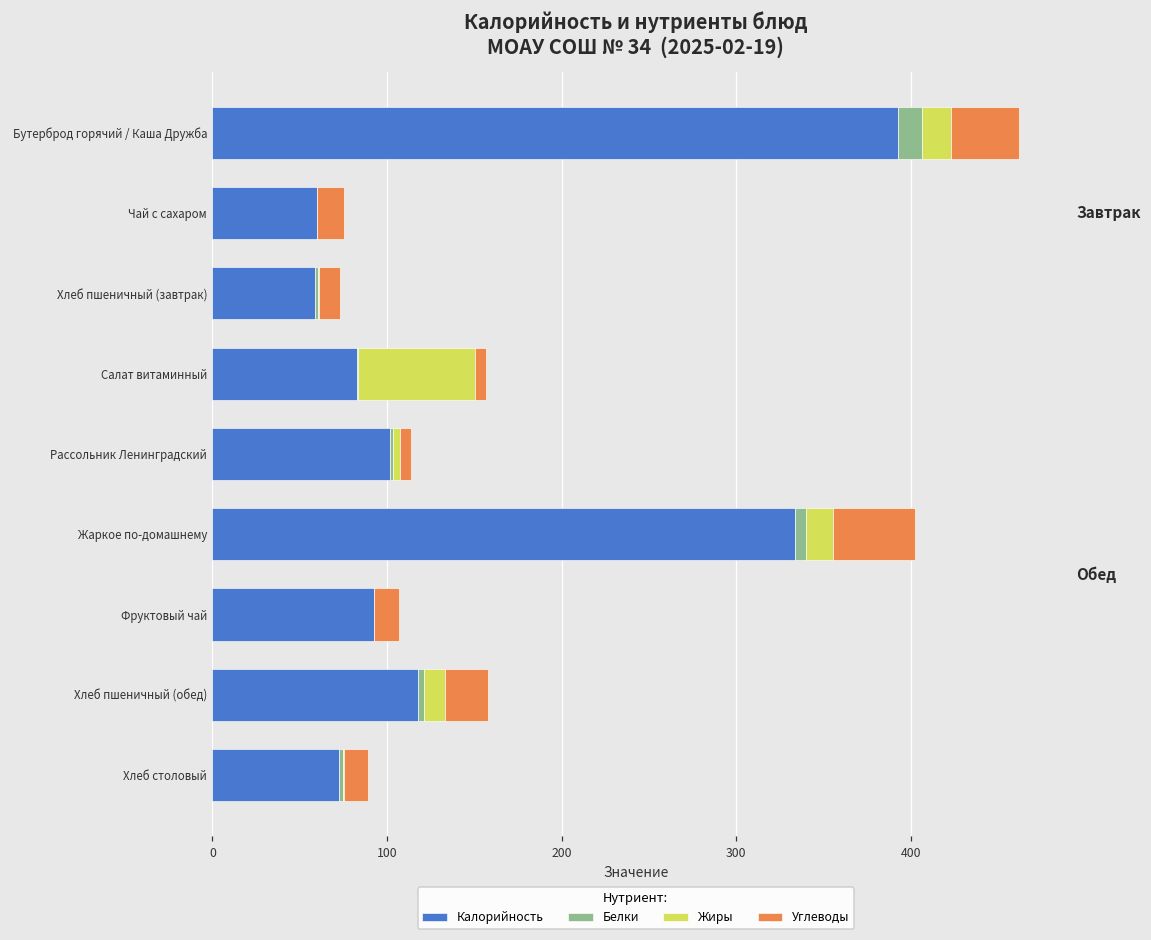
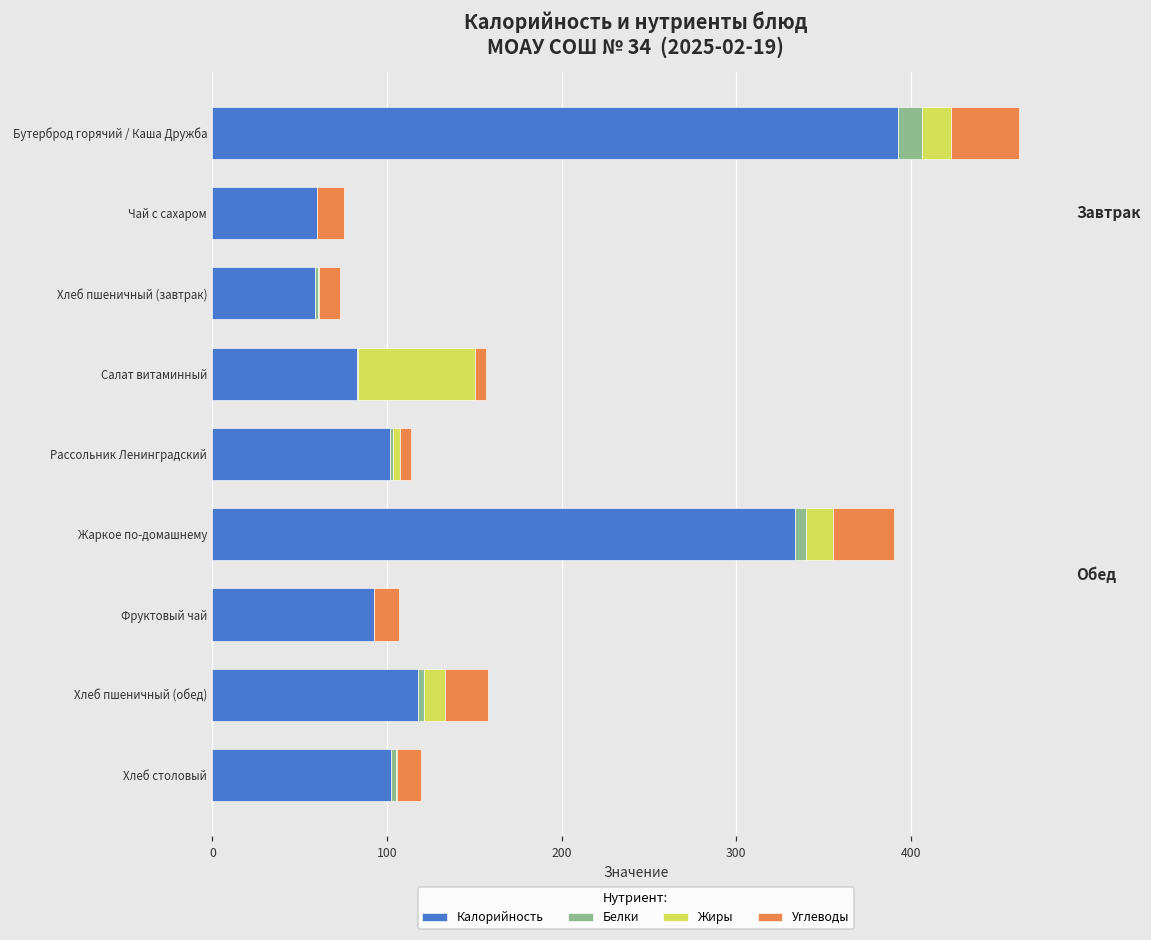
Углеводы, Жаркое по-домашнему: 47 -> 35
Калорийность, Хлеб столовый: 72 -> 103
